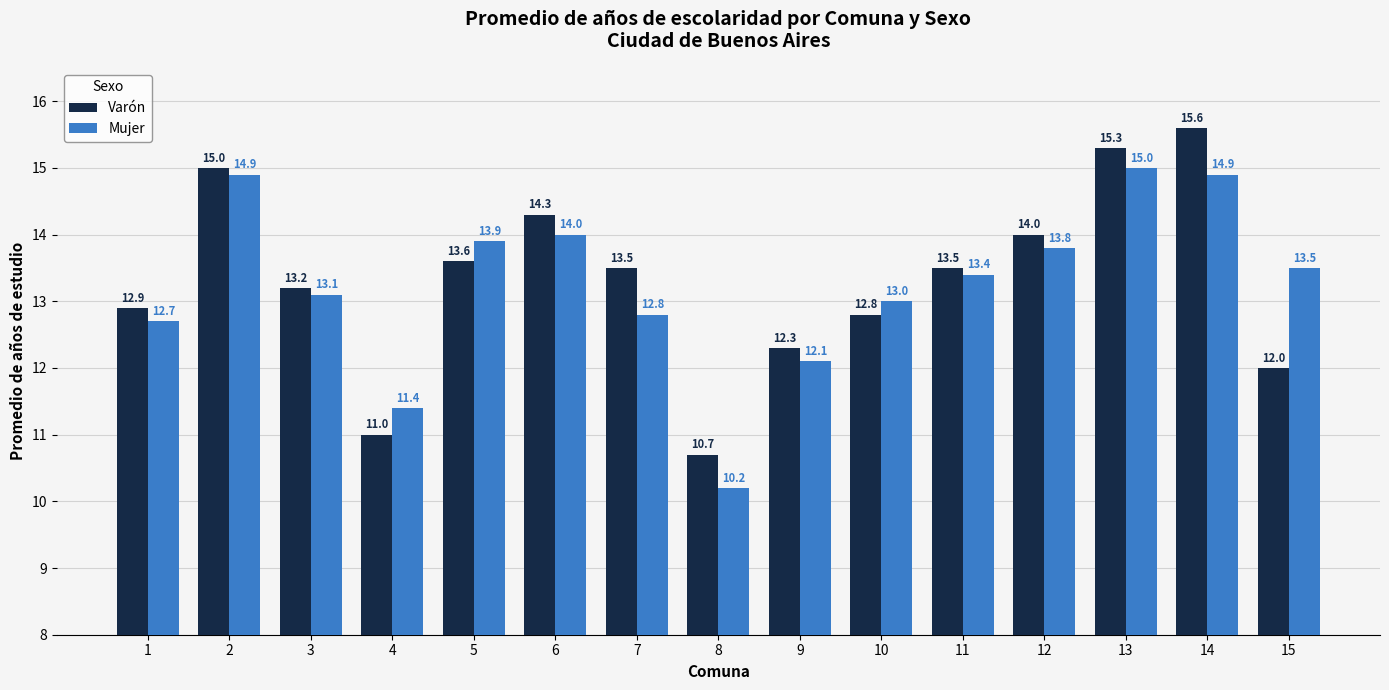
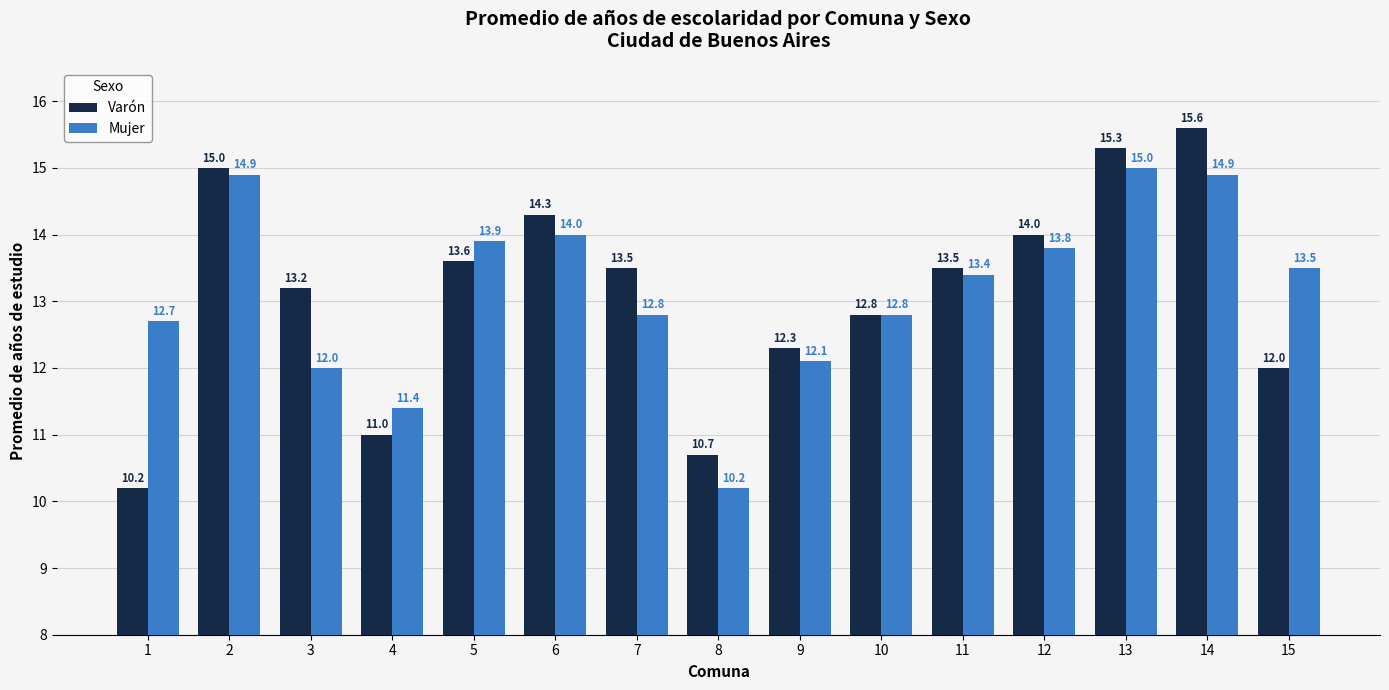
Varón, 1: 12.9 -> 10.2
Mujer, 3: 13.1 -> 12.0
Mujer, 10: 13.0 -> 12.8
